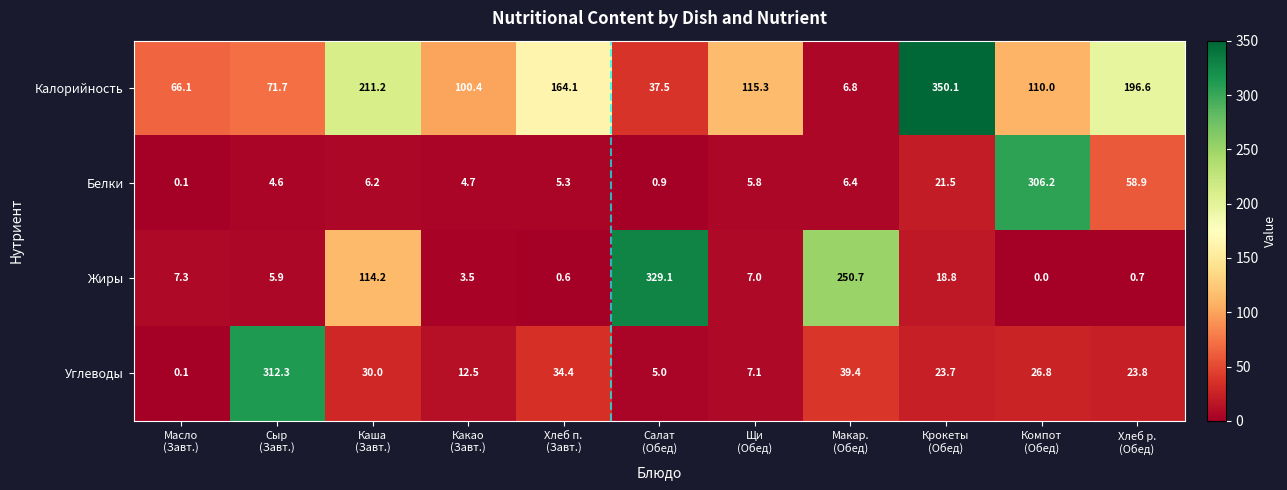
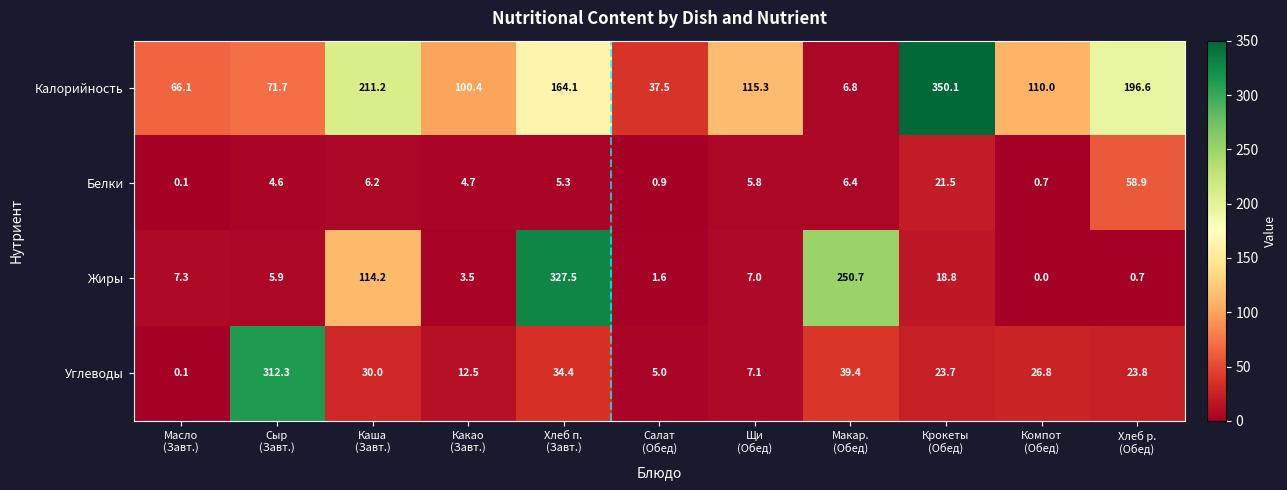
Белки, Компот (Обед): 306.2 -> 0.7
Жиры, Хлеб п. (Завт.): 0.6 -> 327.5
Жиры, Салат (Обед): 329.1 -> 1.6
